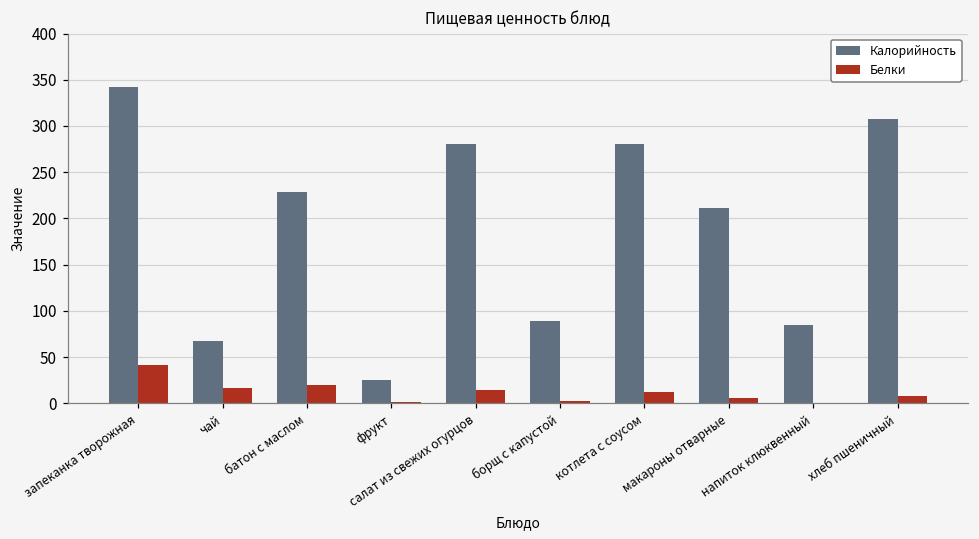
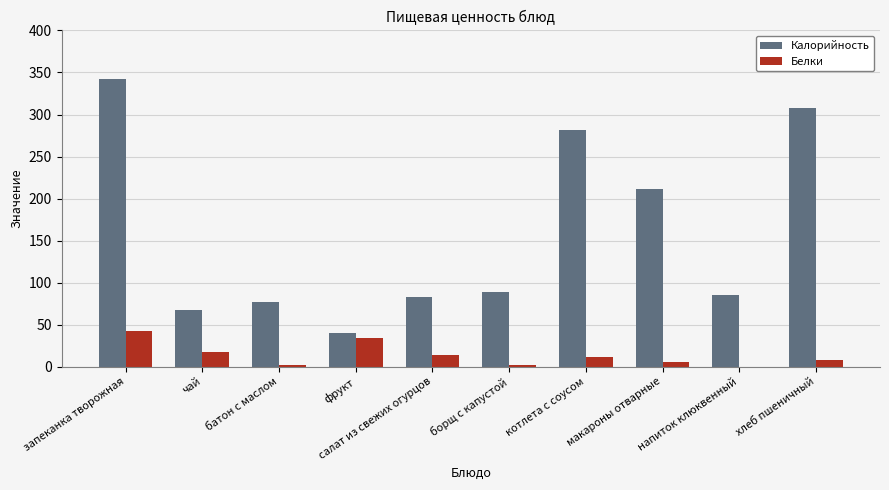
Калорийность, батон с маслом: 230 -> 80
Белки, батон с маслом: 20 -> 0
Калорийность, фрукт: 30 -> 40
Белки, фрукт: 0 -> 30
Калорийность, салат из свежих огурцов: 280 -> 80
